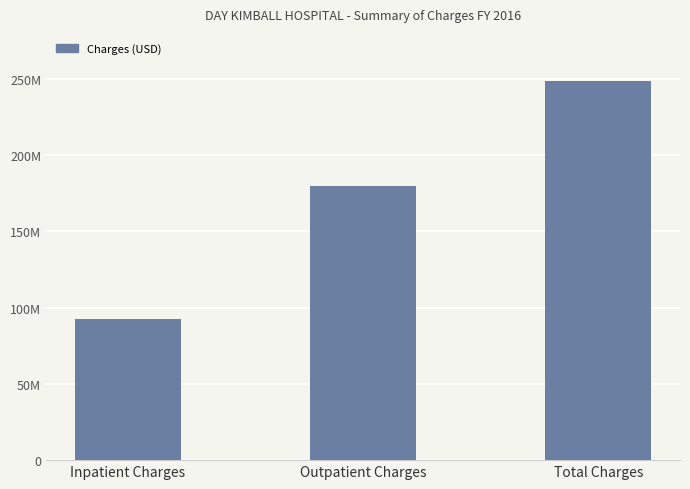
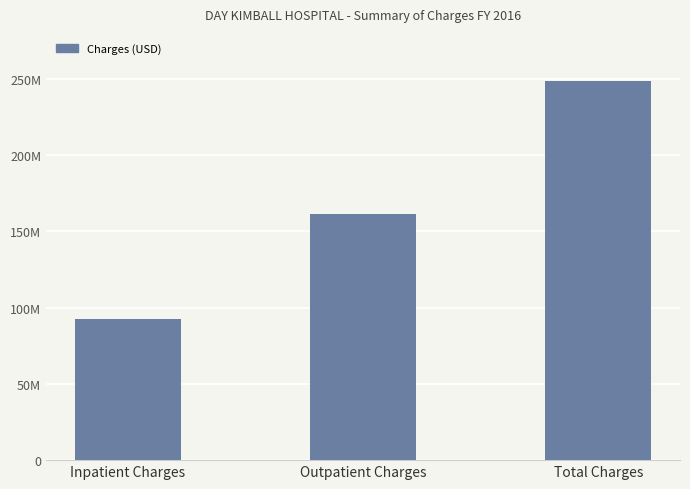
Outpatient Charges: 180000000 -> 161000000
